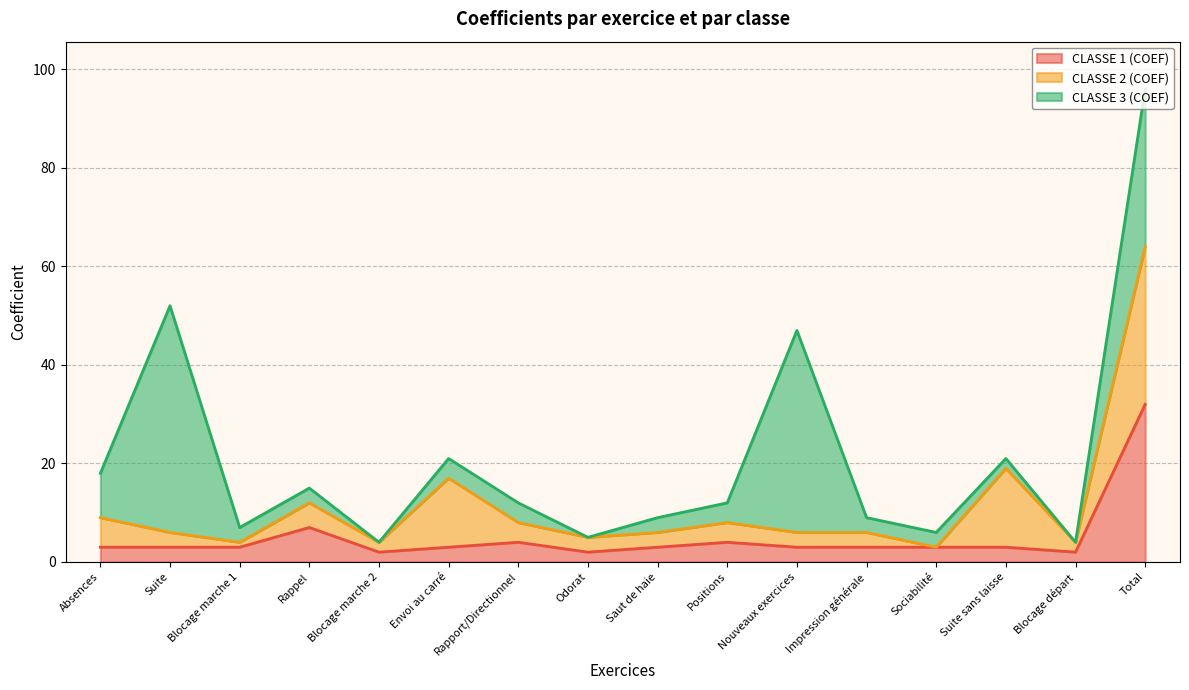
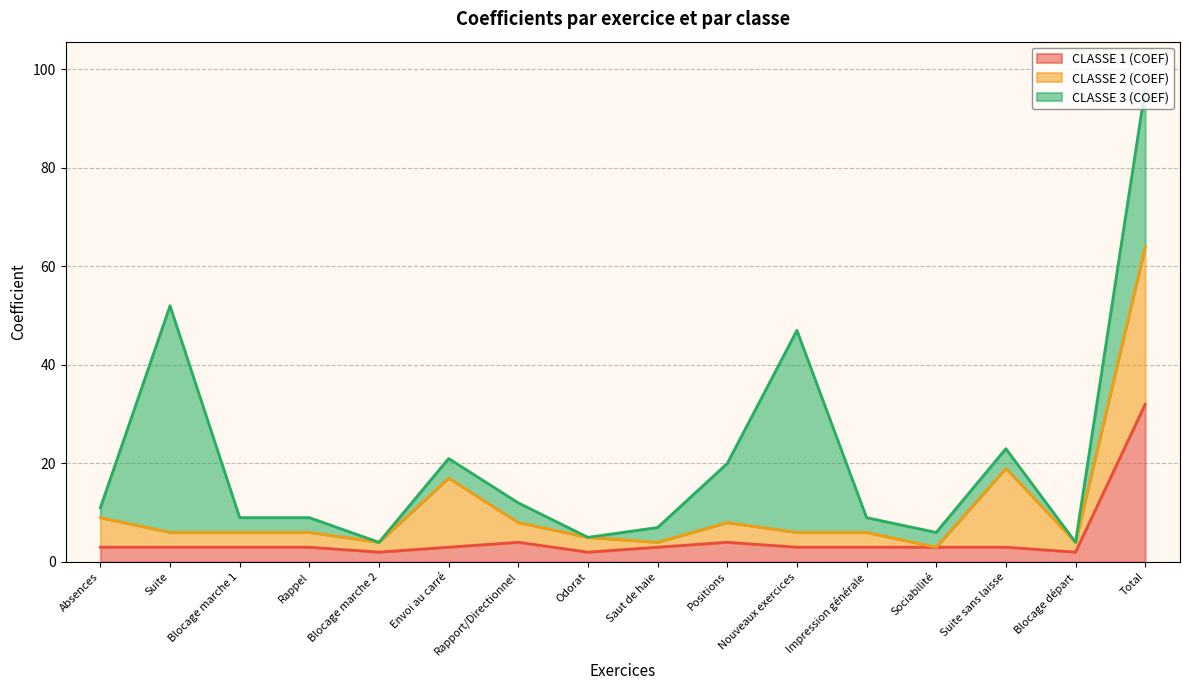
CLASSE 3 (COEF), Absences: 9 -> 2
CLASSE 2 (COEF), Blocage marche 1: 1 -> 3
CLASSE 1 (COEF), Rappel: 7 -> 3
CLASSE 2 (COEF), Rappel: 5 -> 3
CLASSE 2 (COEF), Saut de haie: 3 -> 1
CLASSE 3 (COEF), Positions: 4 -> 12
CLASSE 3 (COEF), Suite sans laisse: 2 -> 4
